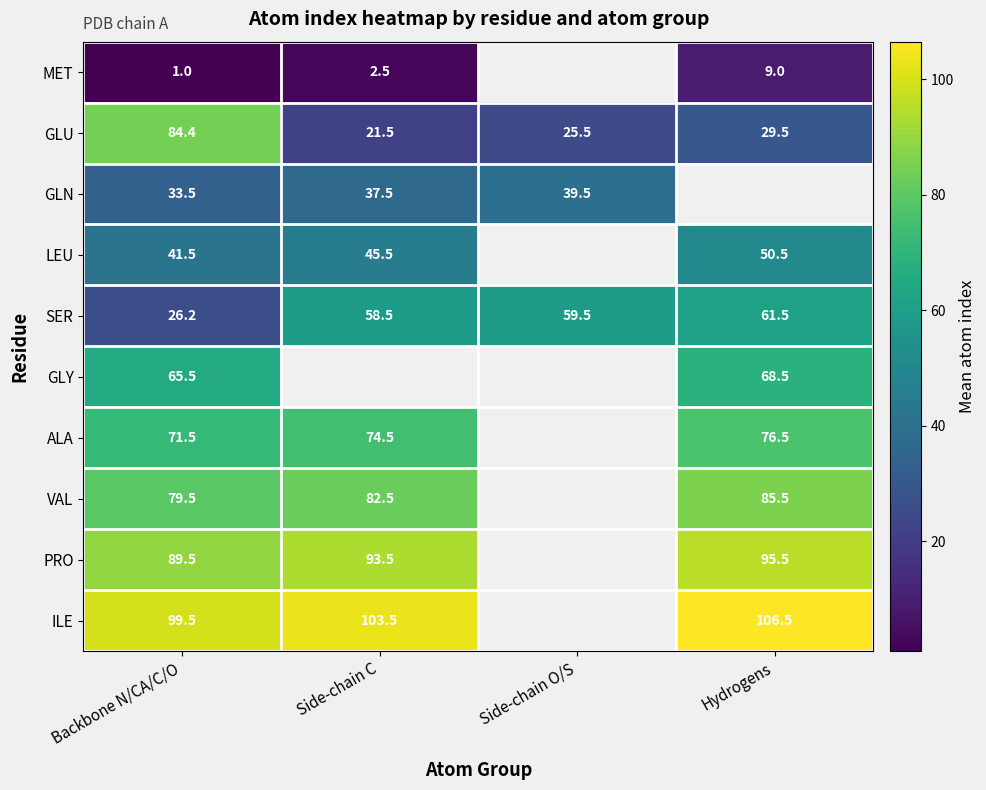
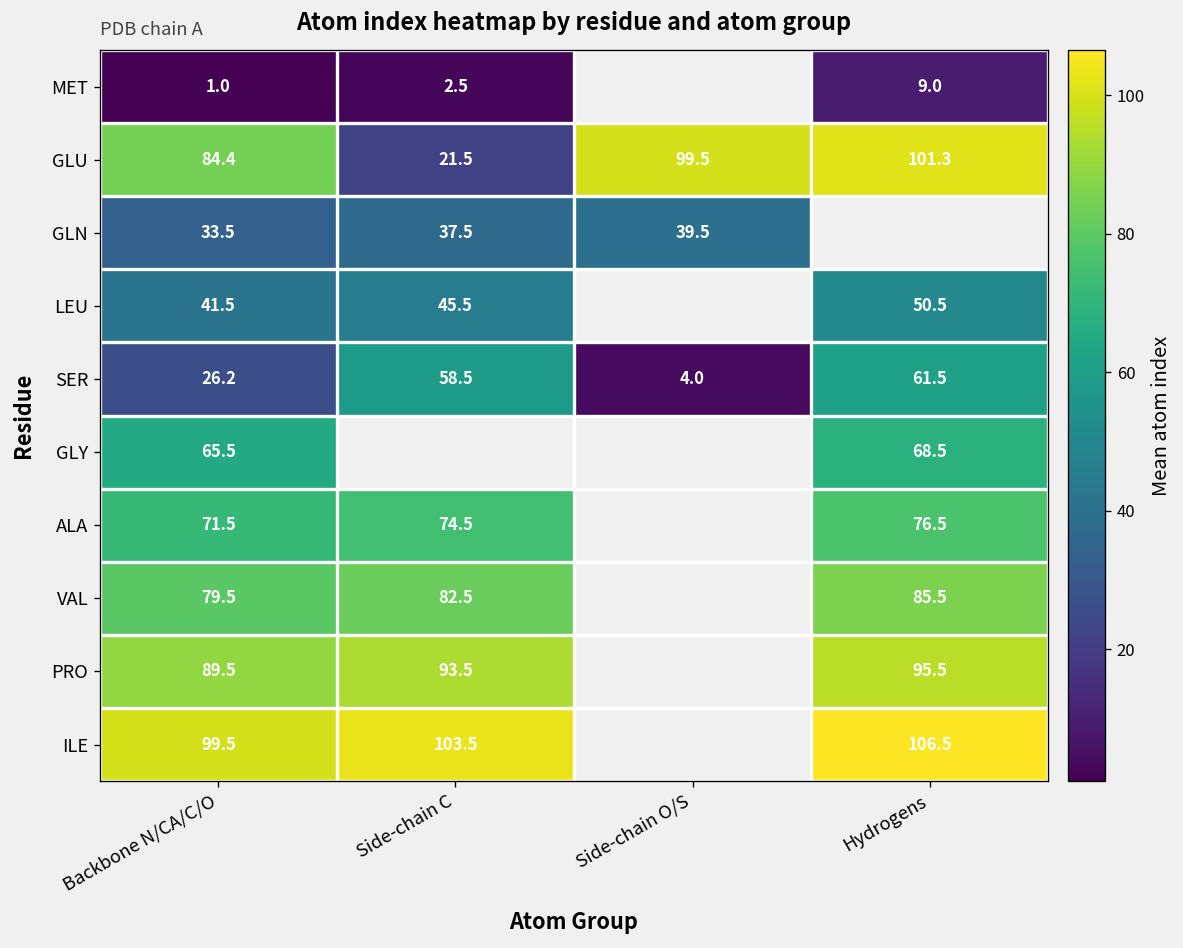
GLU, Side-chain O/S: 25.5 -> 99.5
GLU, Hydrogens: 29.5 -> 101.3
SER, Side-chain O/S: 59.5 -> 4.0
